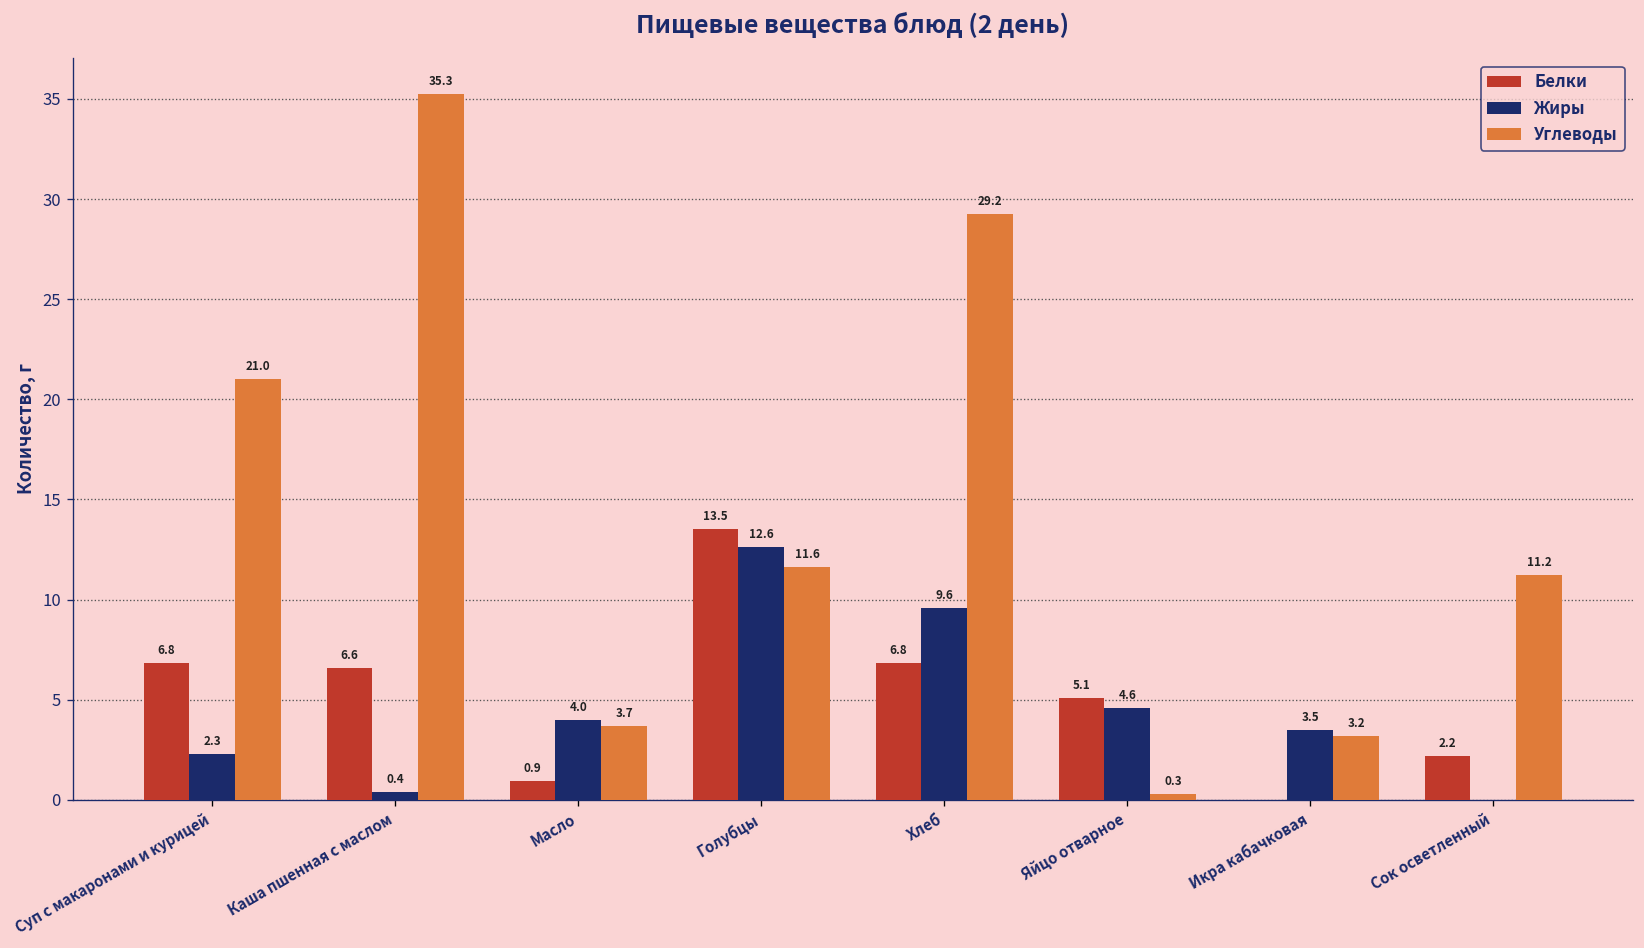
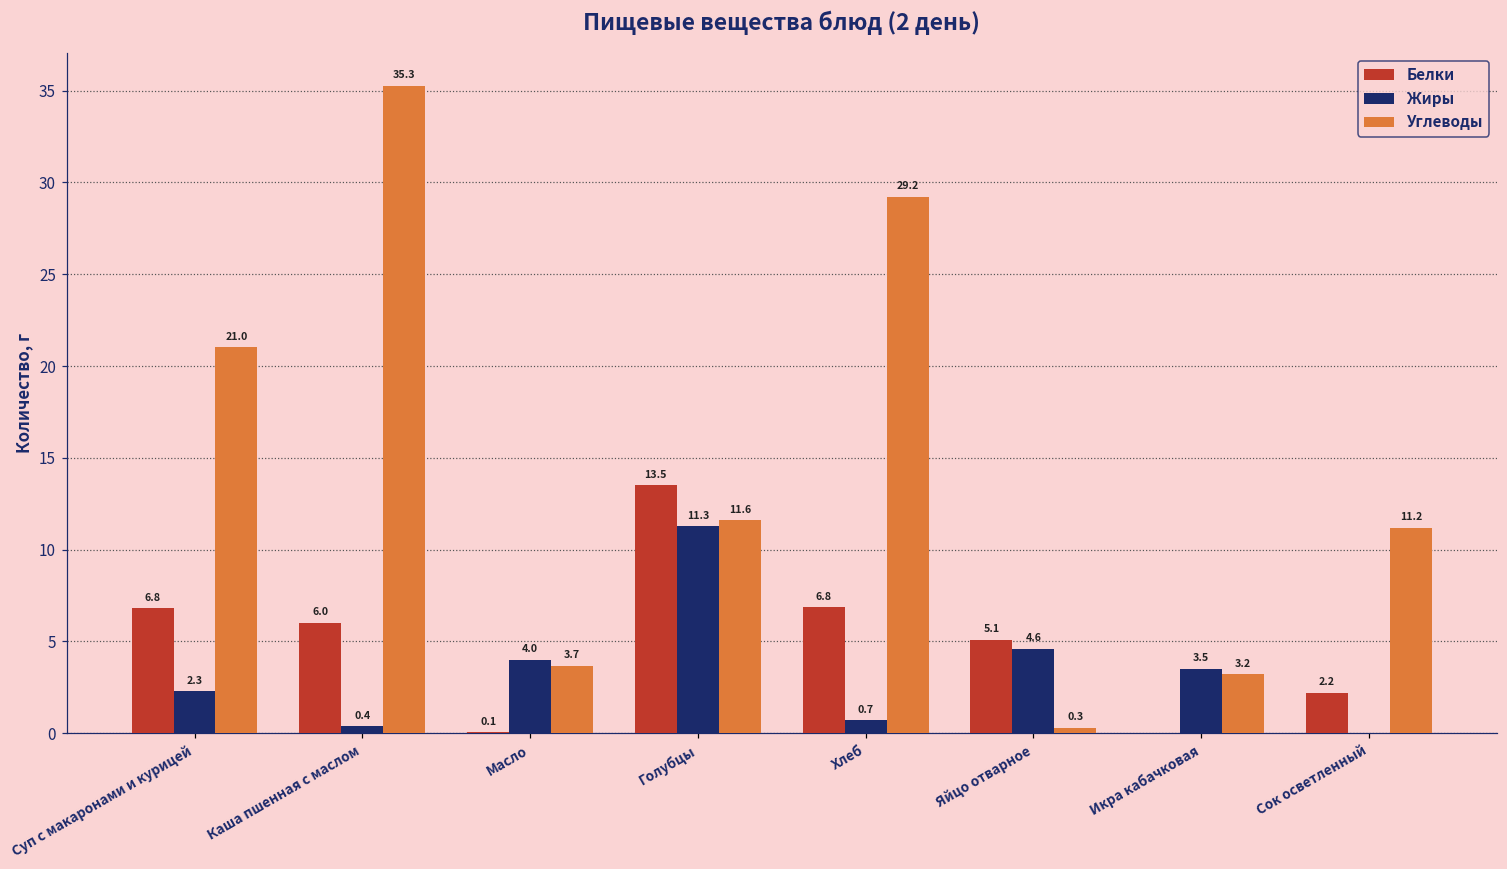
Белки, Каша пшенная с маслом: 6.6 -> 6.0
Белки, Масло: 0.9 -> 0.1
Жиры, Голубцы: 12.6 -> 11.3
Жиры, Хлеб: 9.6 -> 0.7
